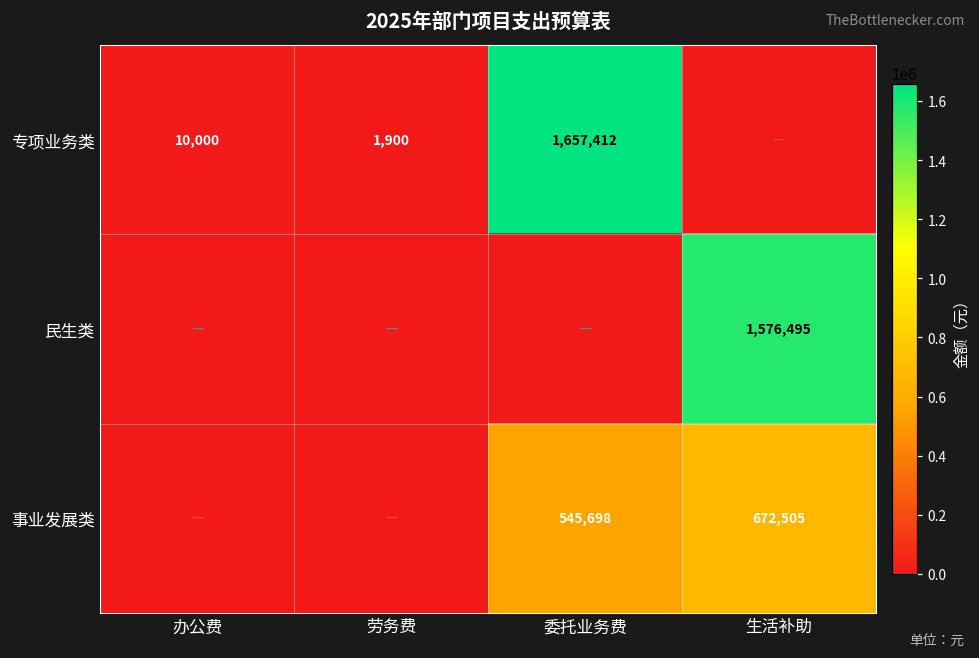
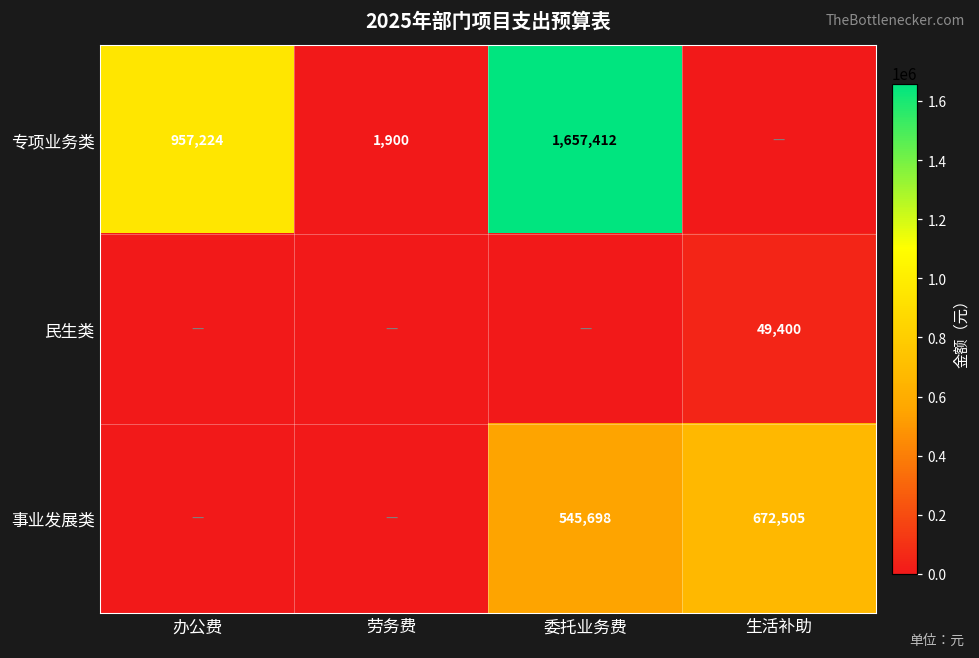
专项业务类, 办公费: 10,000 -> 957,224
民生类, 生活补助: 1,576,495 -> 49,400
